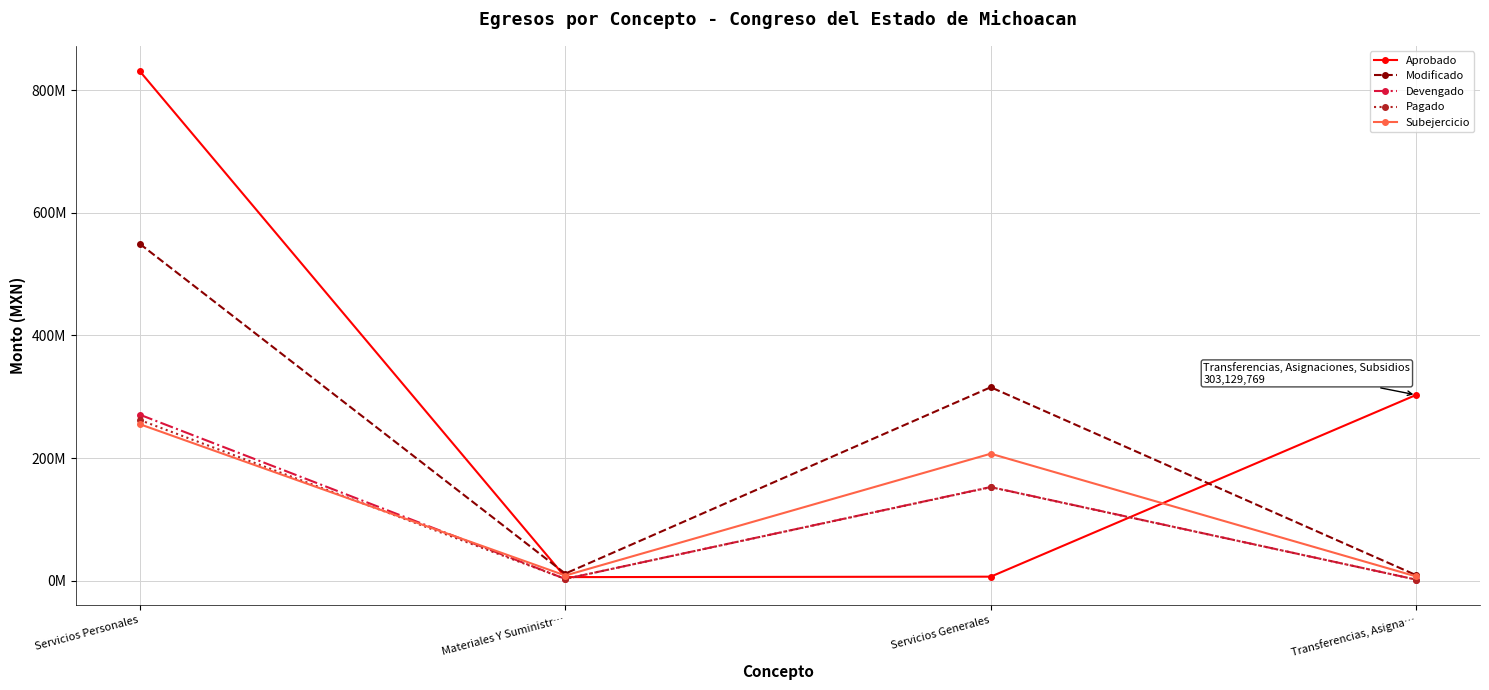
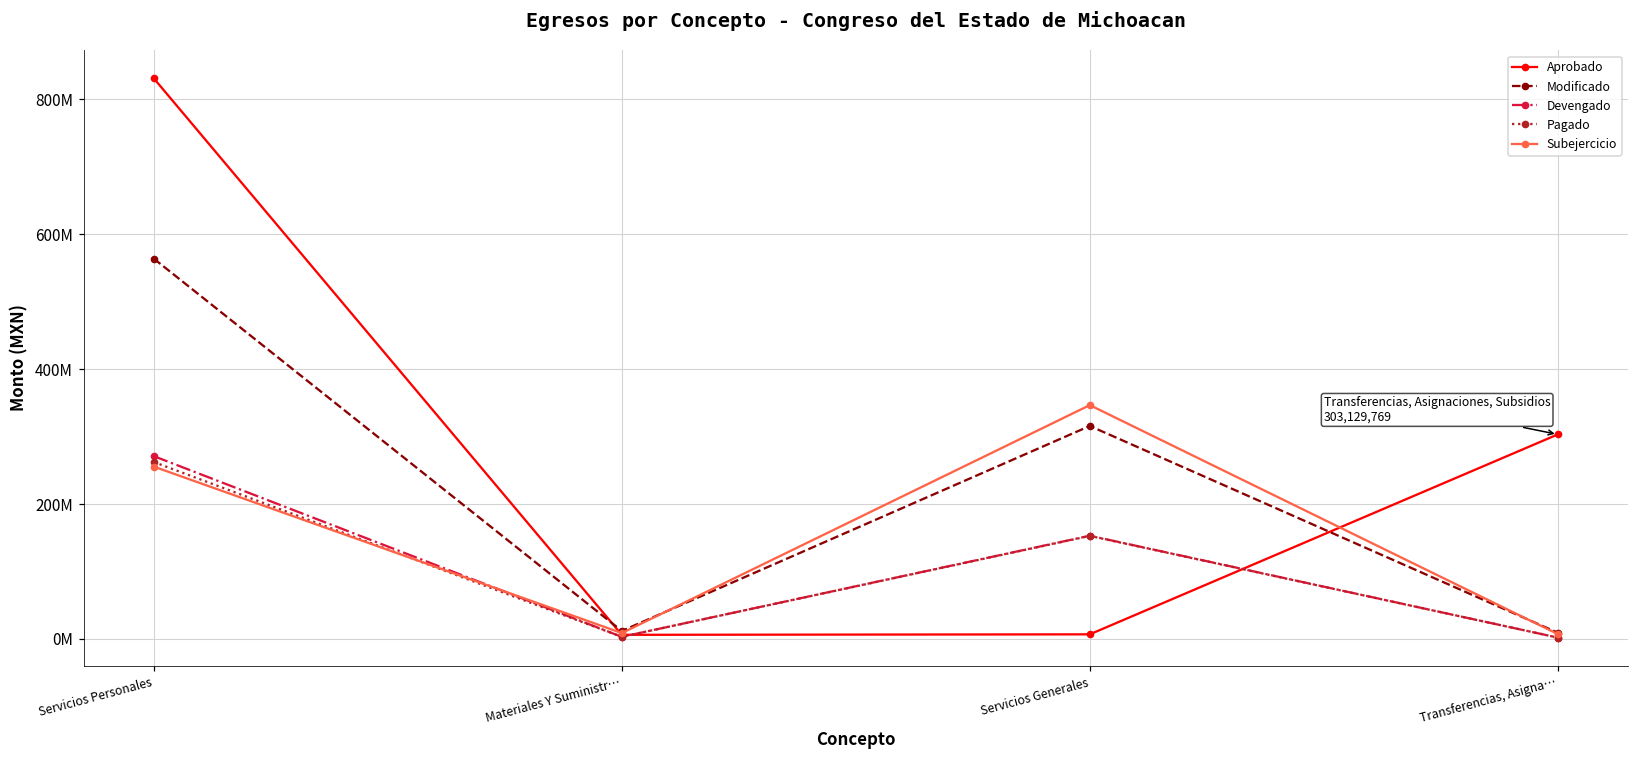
Modificado, Servicios Personales: 550000000 -> 560000000
Subejercicio, Servicios Generales: 210000000 -> 350000000
